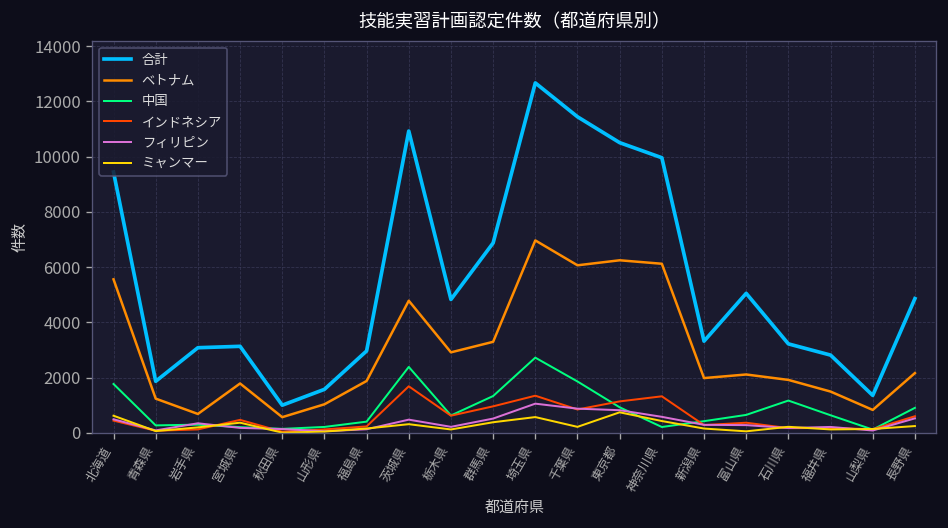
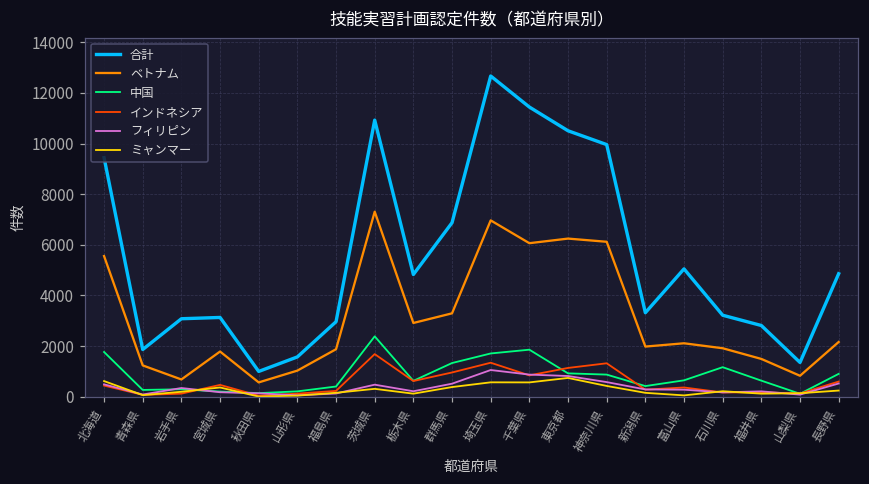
ベトナム, 茨城県: 4800 -> 7300
中国, 埼玉県: 2700 -> 1700
ミャンマー, 千葉県: 200 -> 600
中国, 神奈川県: 200 -> 900
